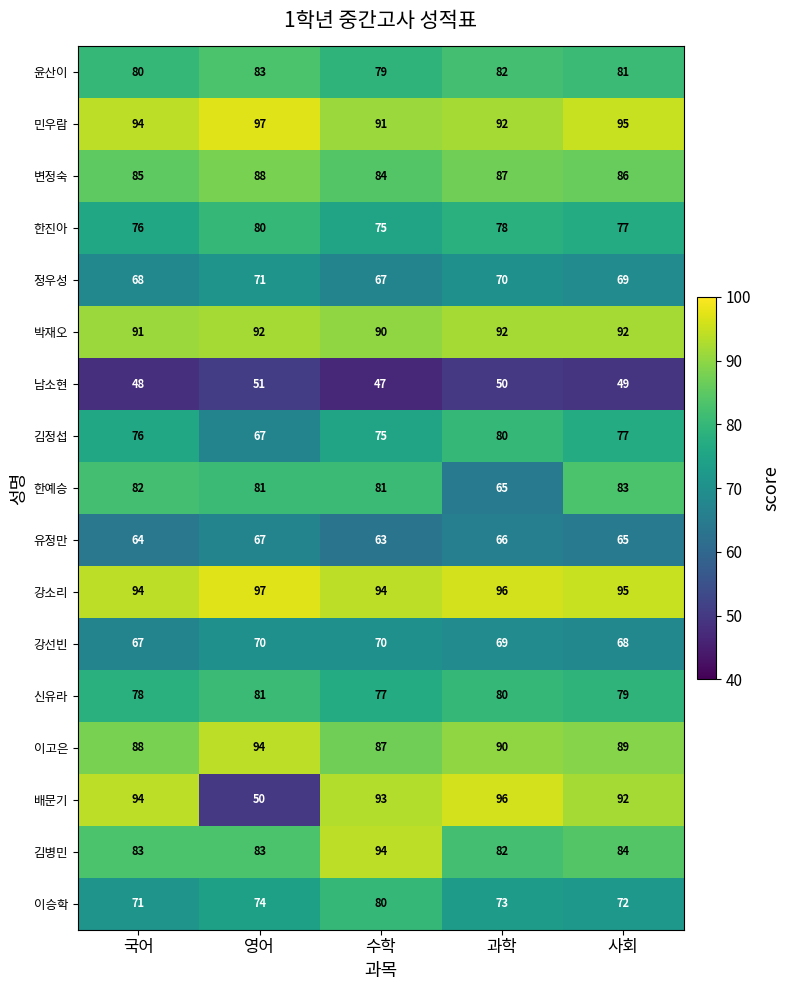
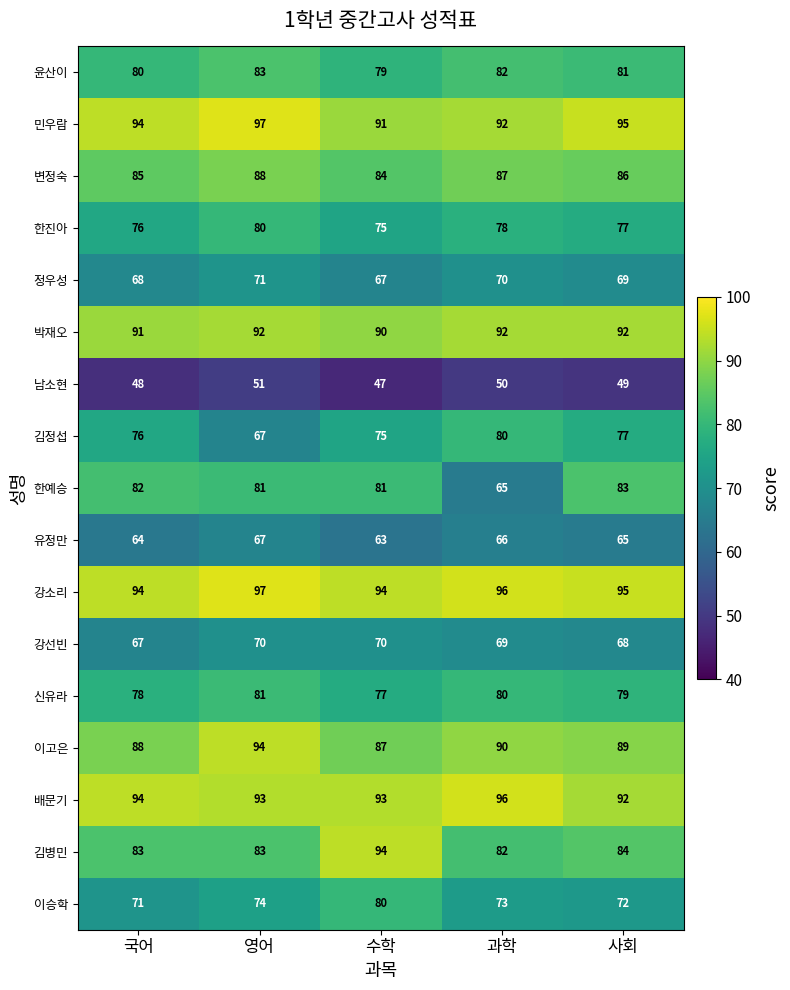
배문기, 영어: 50 -> 93
